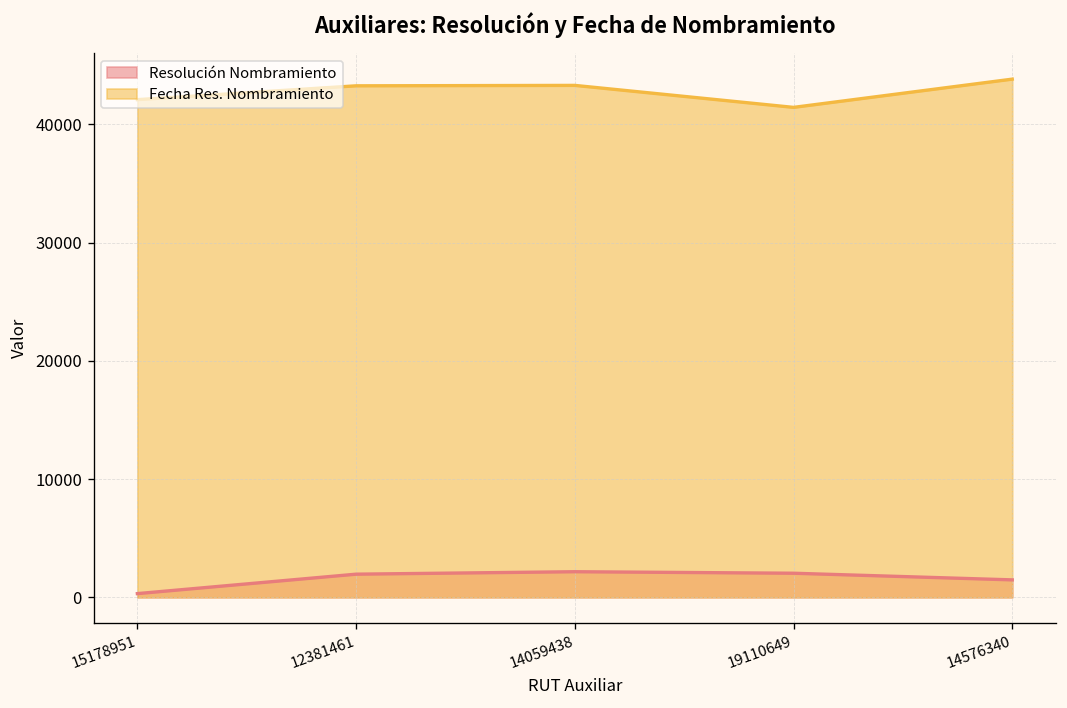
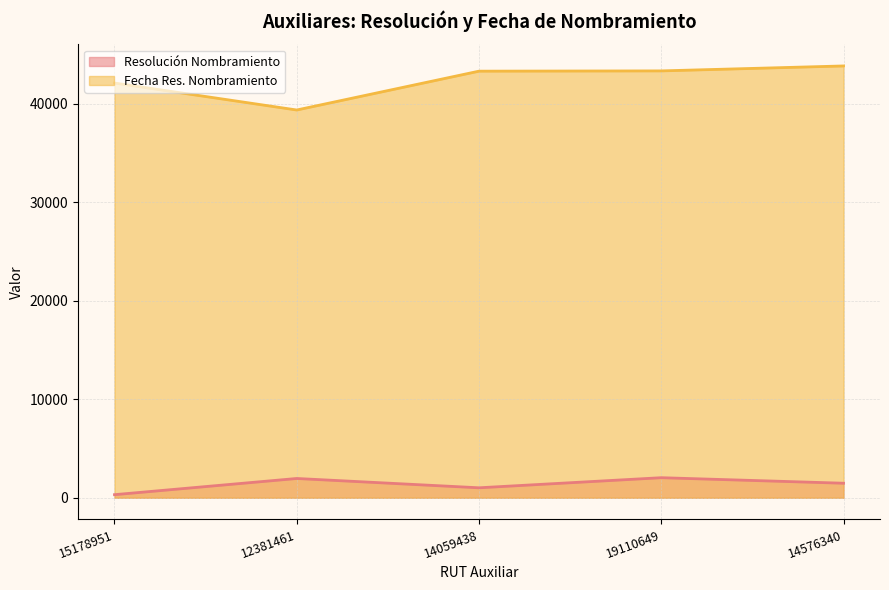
Fecha Res. Nombramiento, 12381461: 43000 -> 39000
Resolución Nombramiento, 14059438: 2000 -> 1000
Fecha Res. Nombramiento, 19110649: 41000 -> 43000
